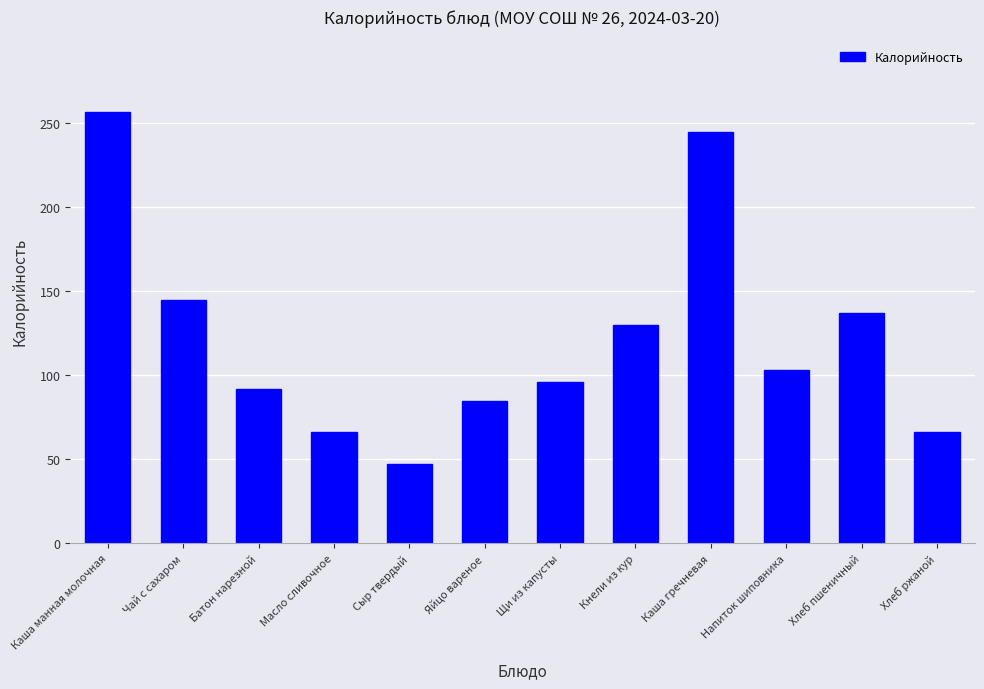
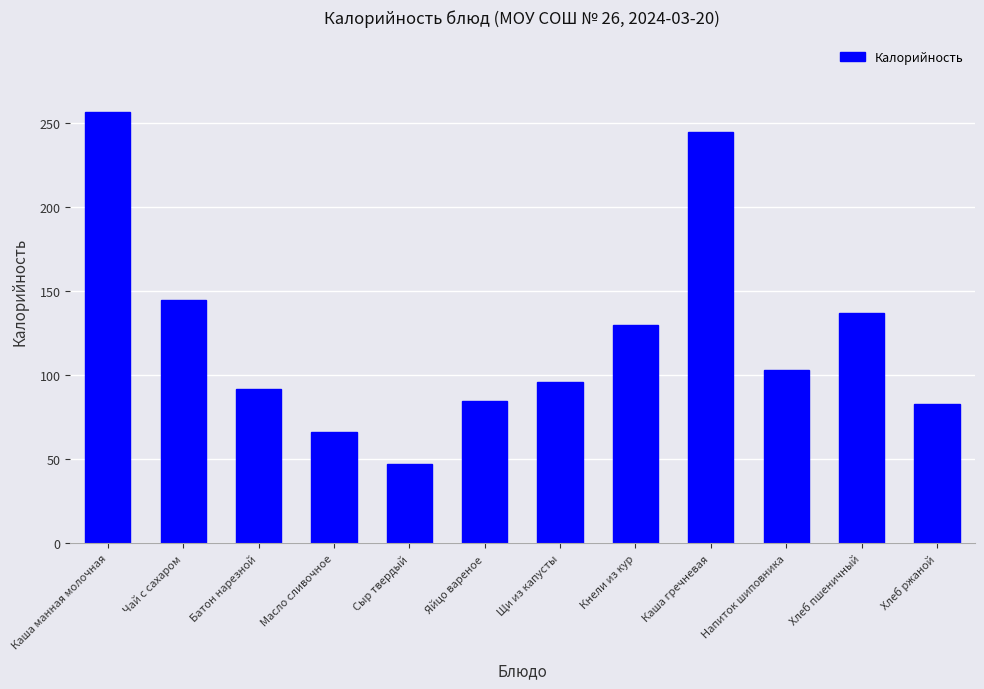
Хлеб ржаной: 66 -> 83
